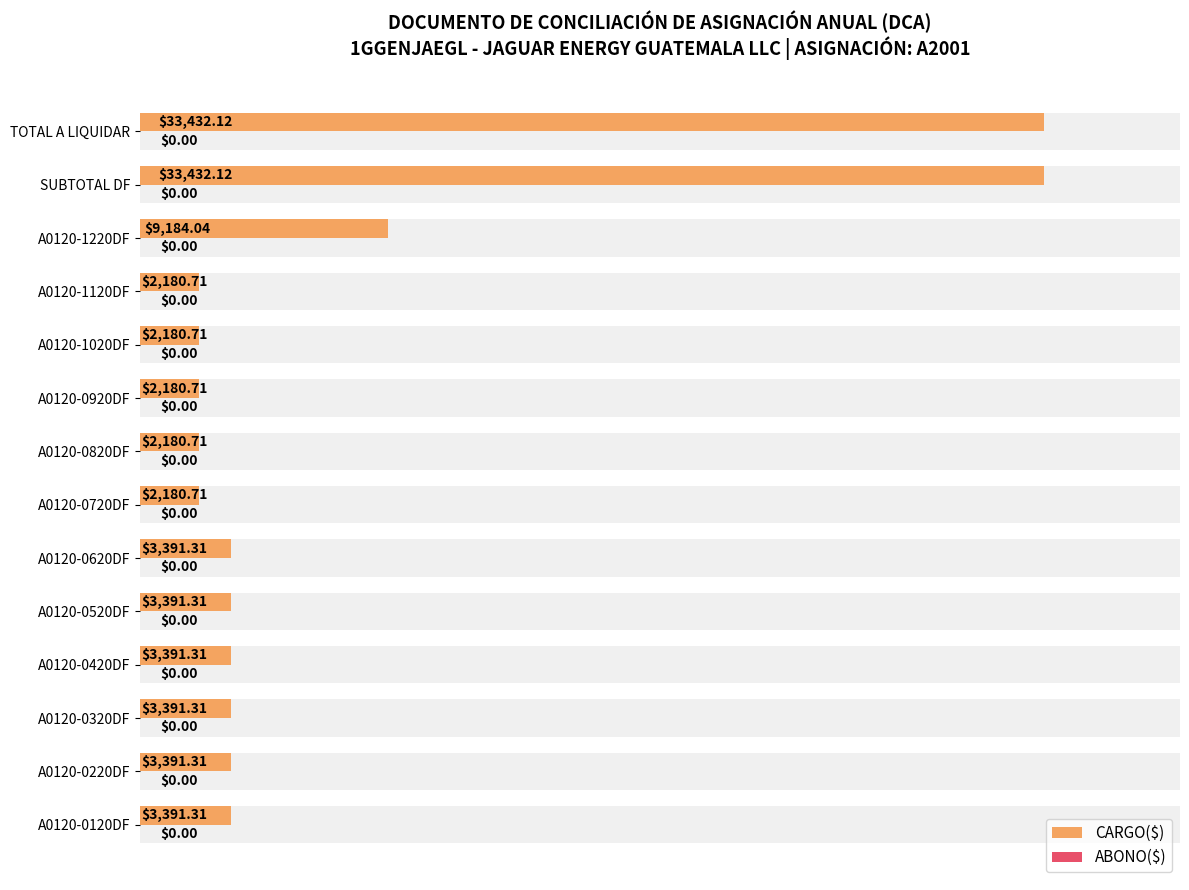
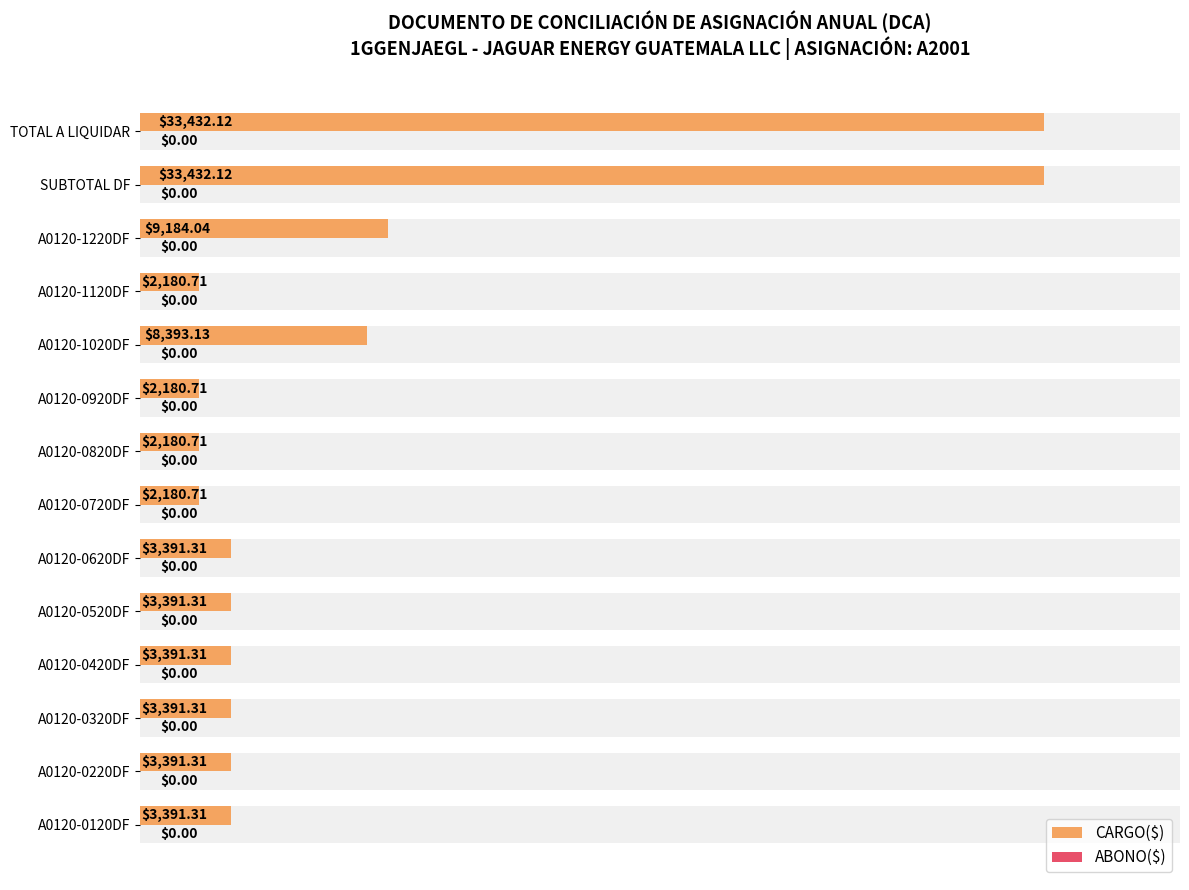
CARGO($), A0120-1020DF: $2,180.71 -> $8,393.13
